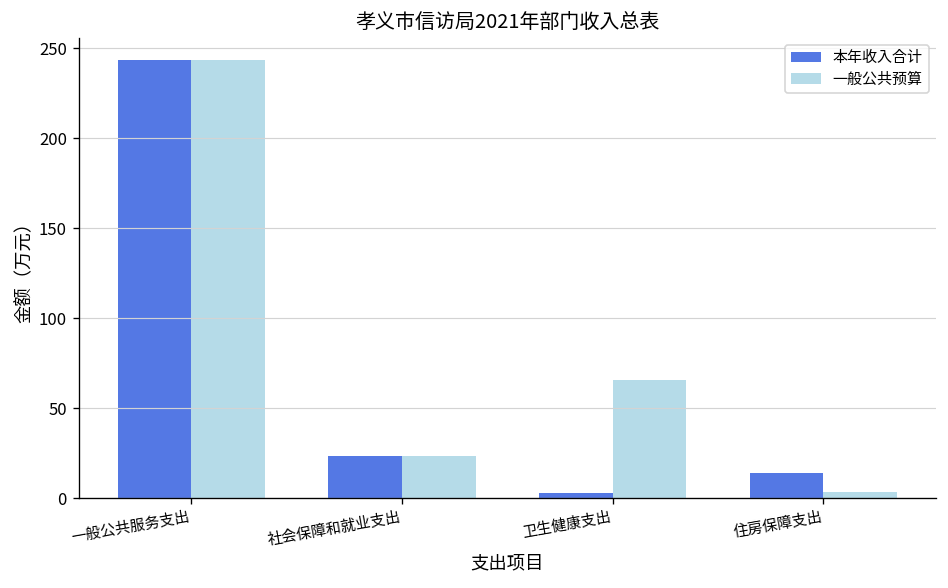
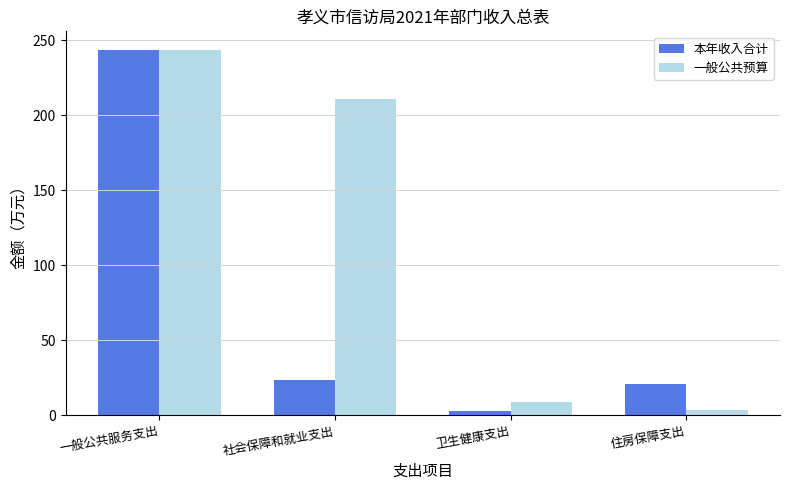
一般公共预算, 社会保障和就业支出: 23 -> 211
一般公共预算, 卫生健康支出: 66 -> 9
本年收入合计, 住房保障支出: 14 -> 21
